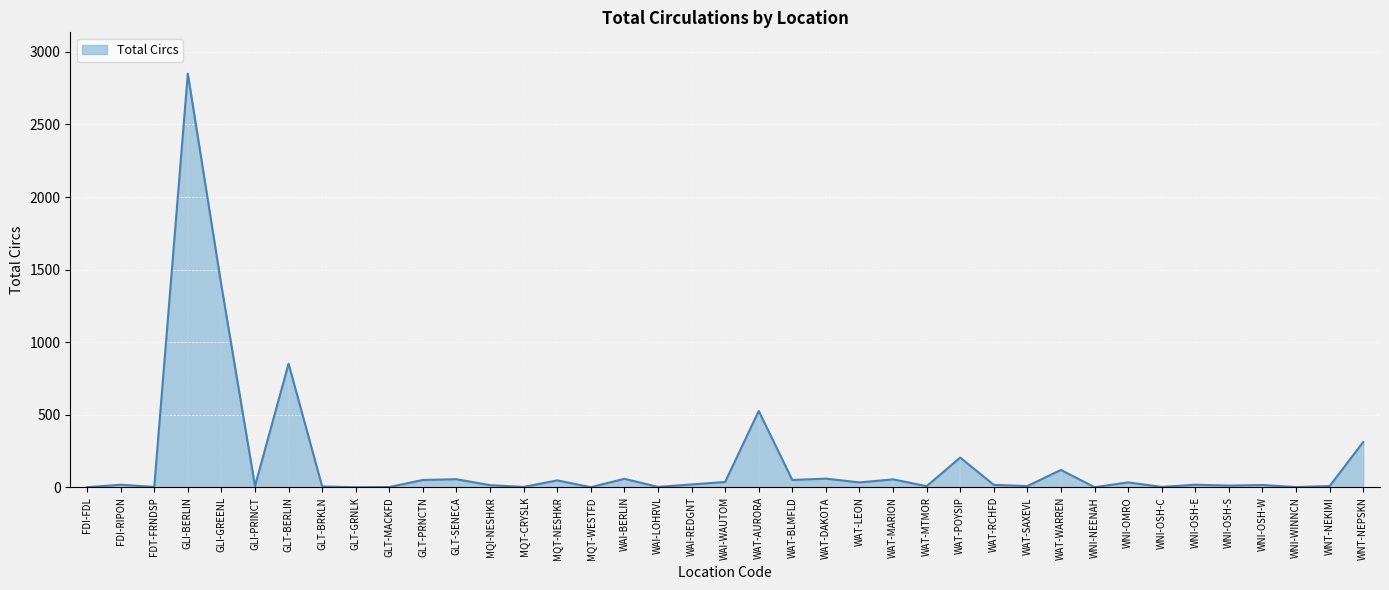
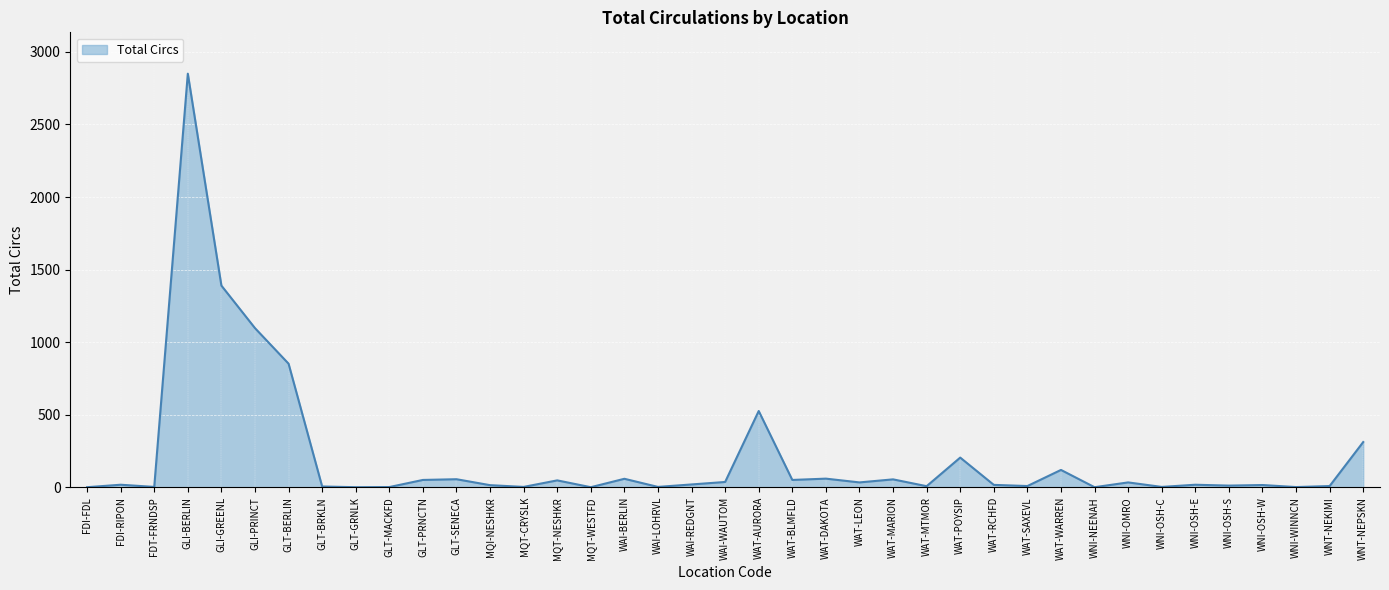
GLI-PRINCT: 10 -> 1100
